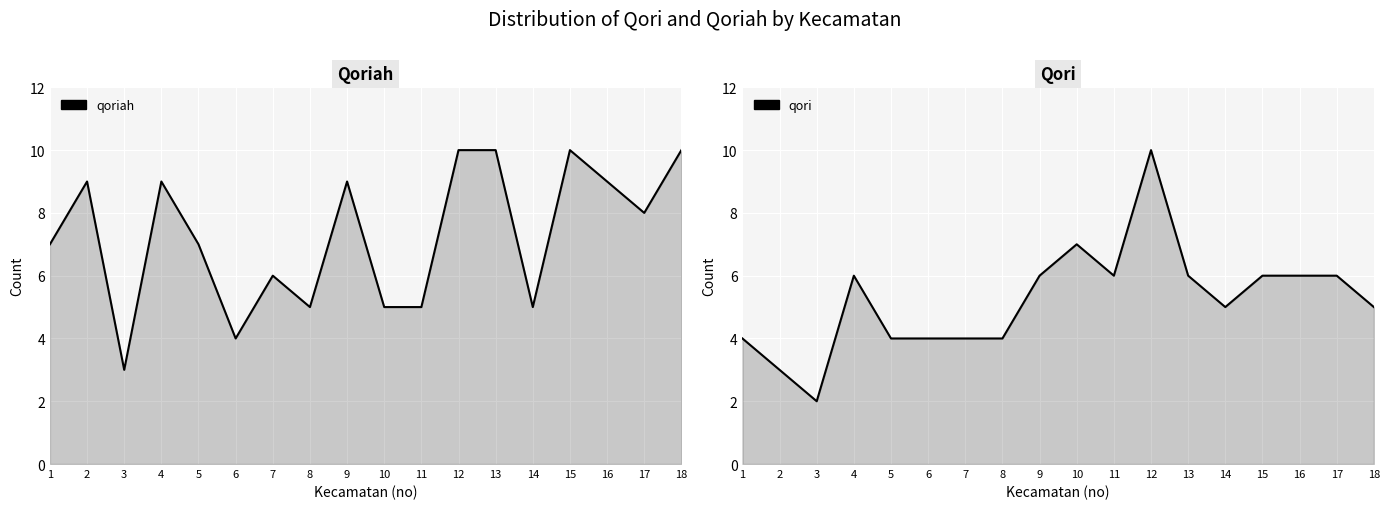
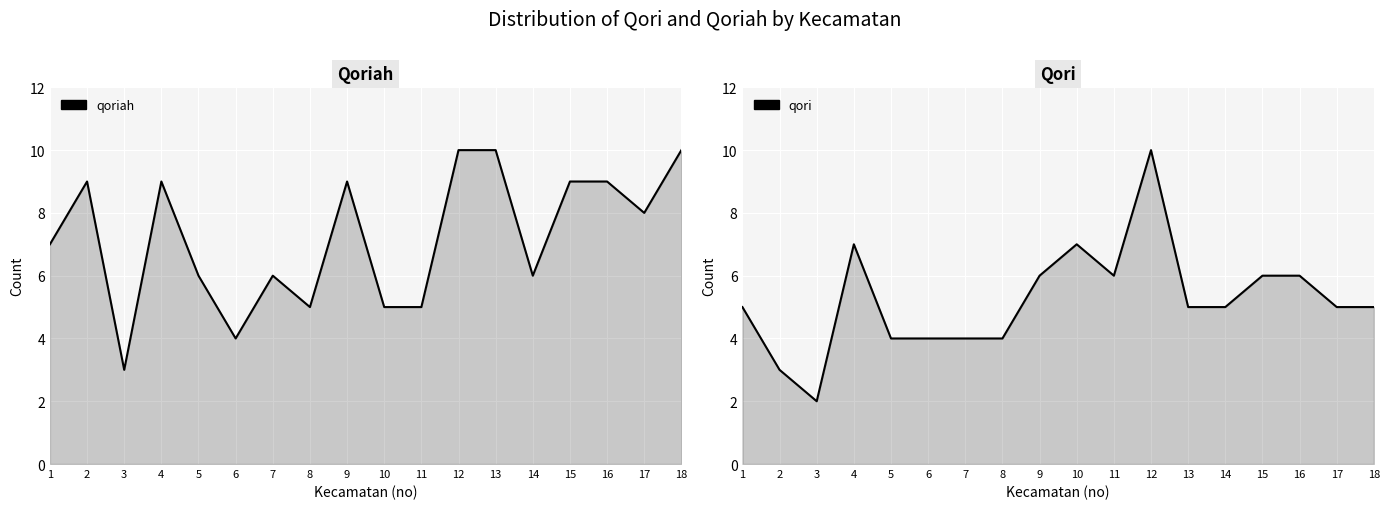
Qoriah, 5: 7 -> 6
Qoriah, 14: 5 -> 6
Qoriah, 15: 10 -> 9
Qori, 1: 4 -> 5
Qori, 4: 6 -> 7
Qori, 13: 6 -> 5
Qori, 17: 6 -> 5
